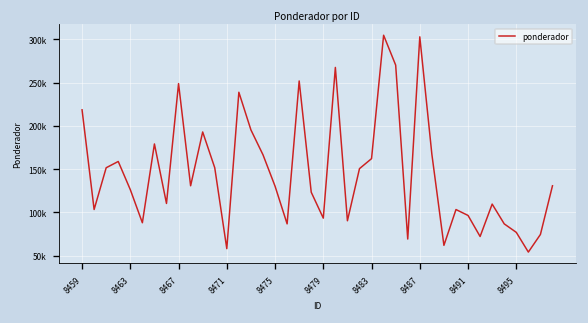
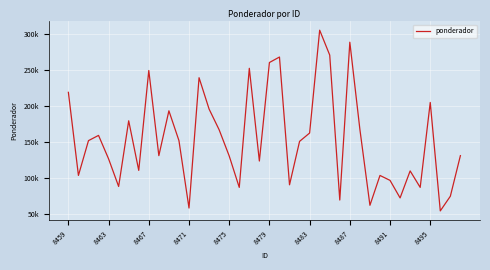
8479: 90000 -> 260000
8487: 300000 -> 290000
8495: 80000 -> 200000
